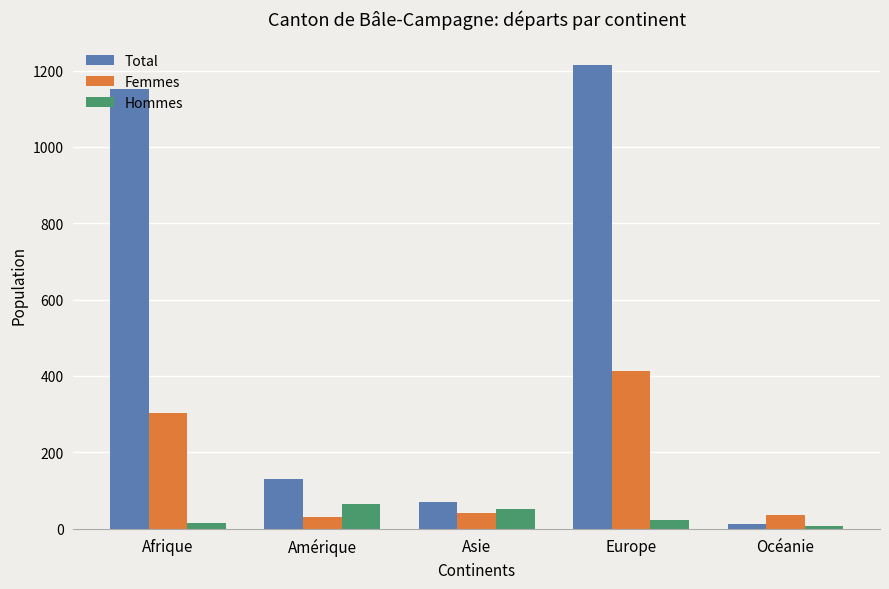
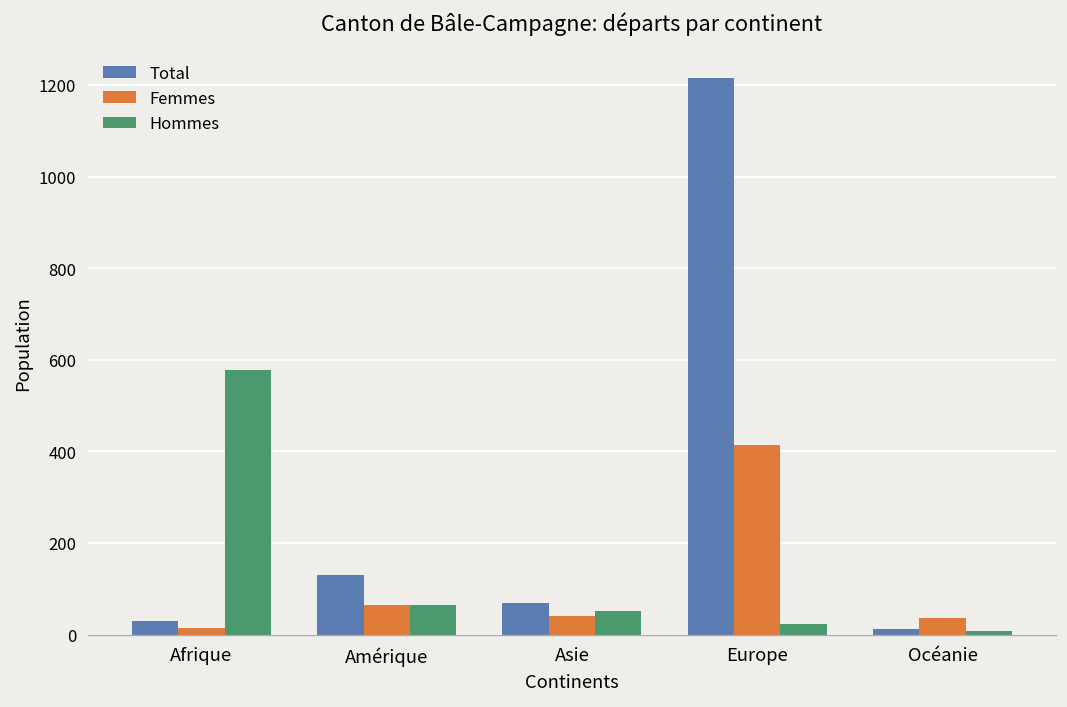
Total, Afrique: 1150 -> 30
Femmes, Afrique: 300 -> 20
Hommes, Afrique: 20 -> 580
Femmes, Amérique: 30 -> 70
